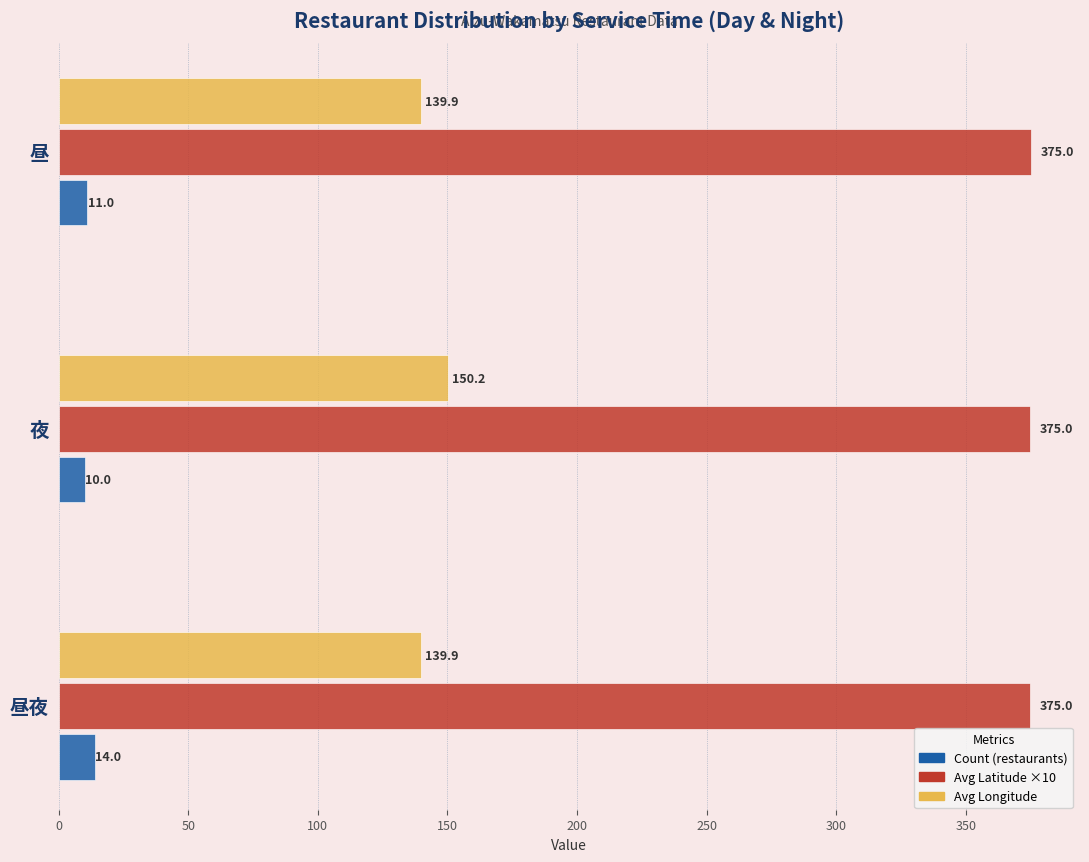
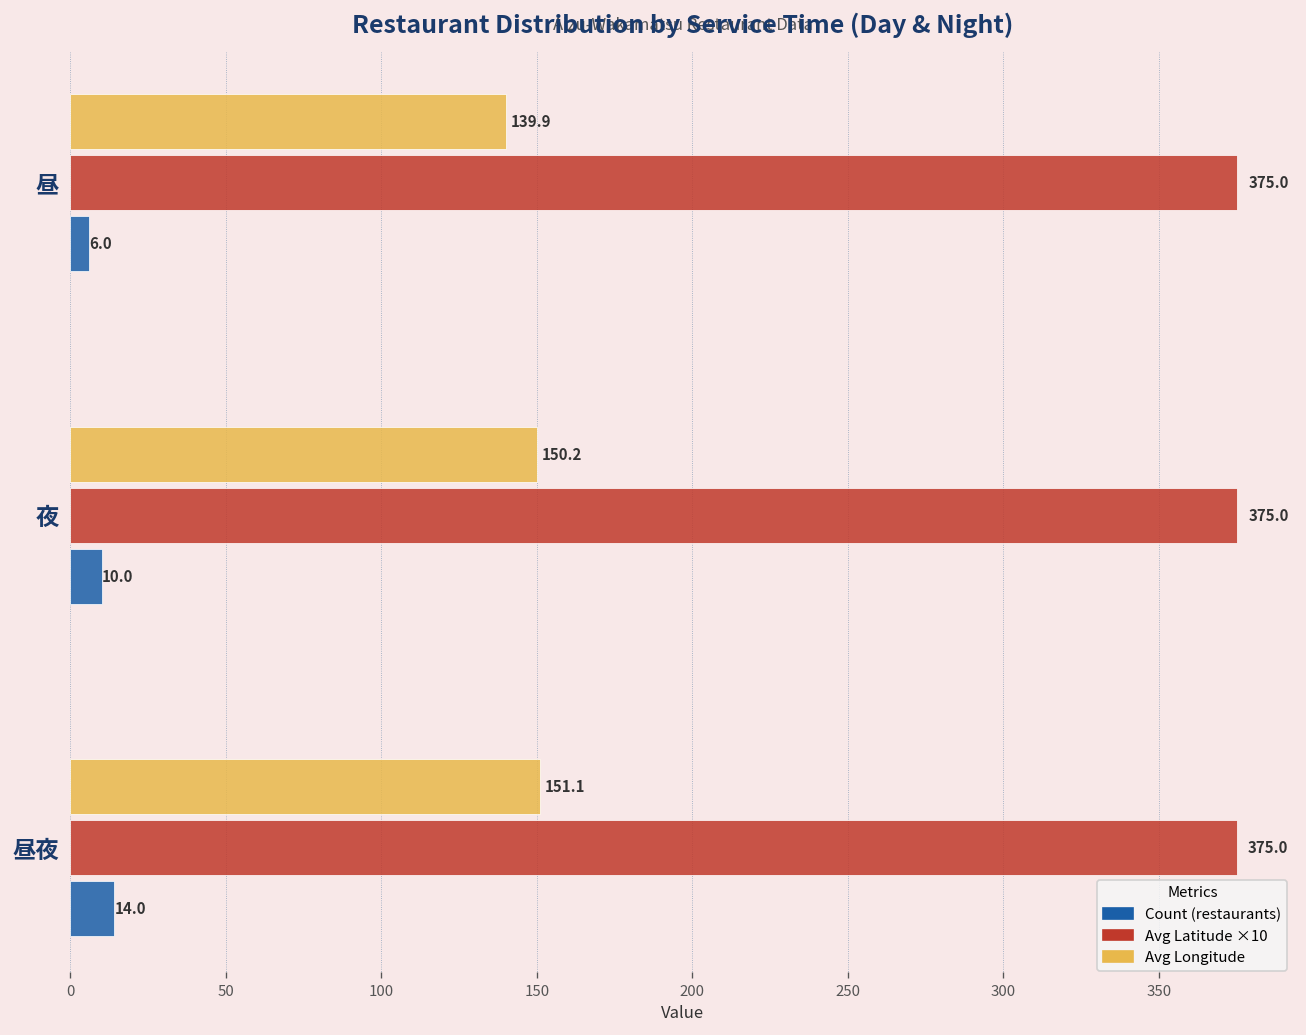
Count (restaurants), 昼: 11.0 -> 6.0
Avg Longitude, 昼夜: 139.9 -> 151.1
